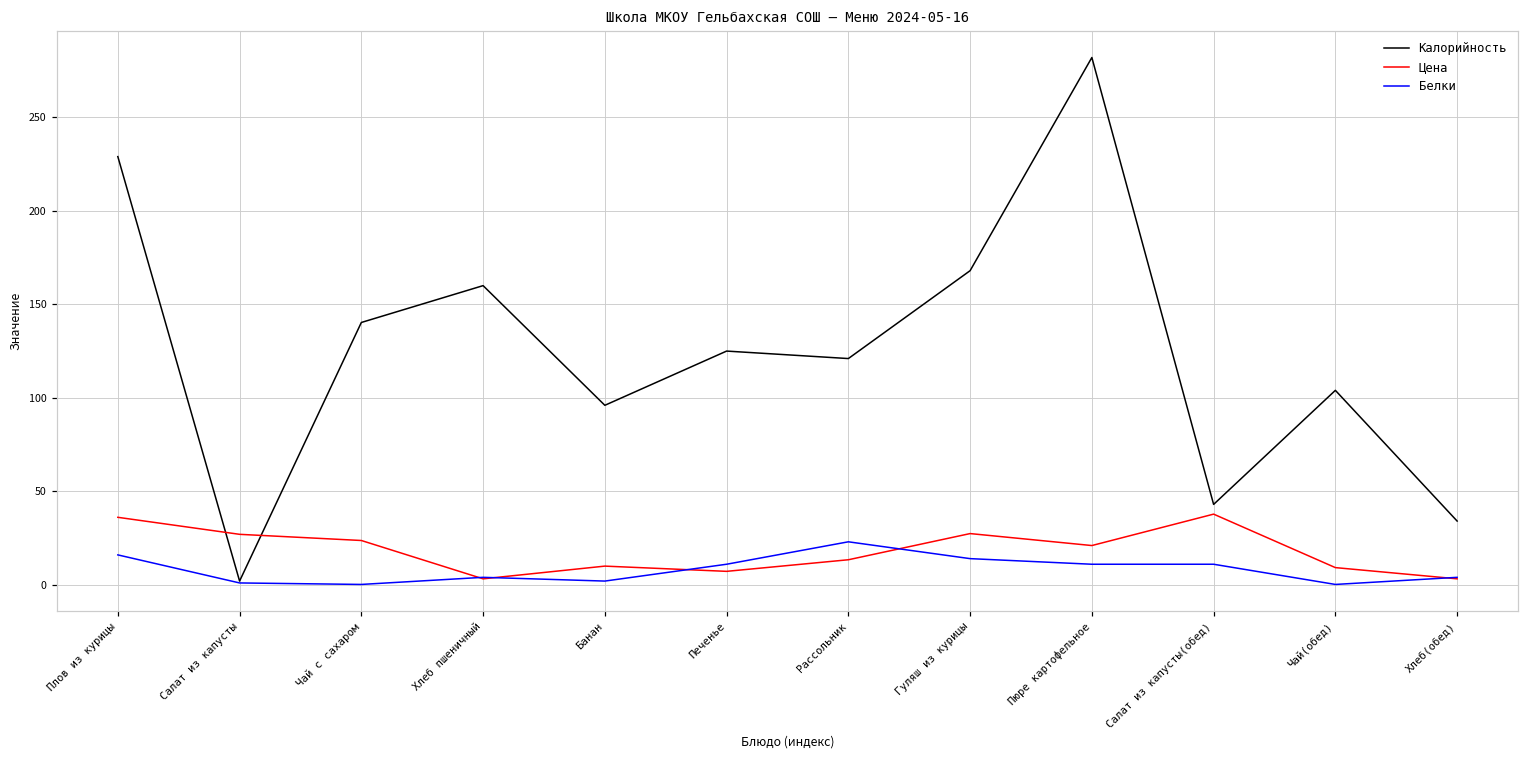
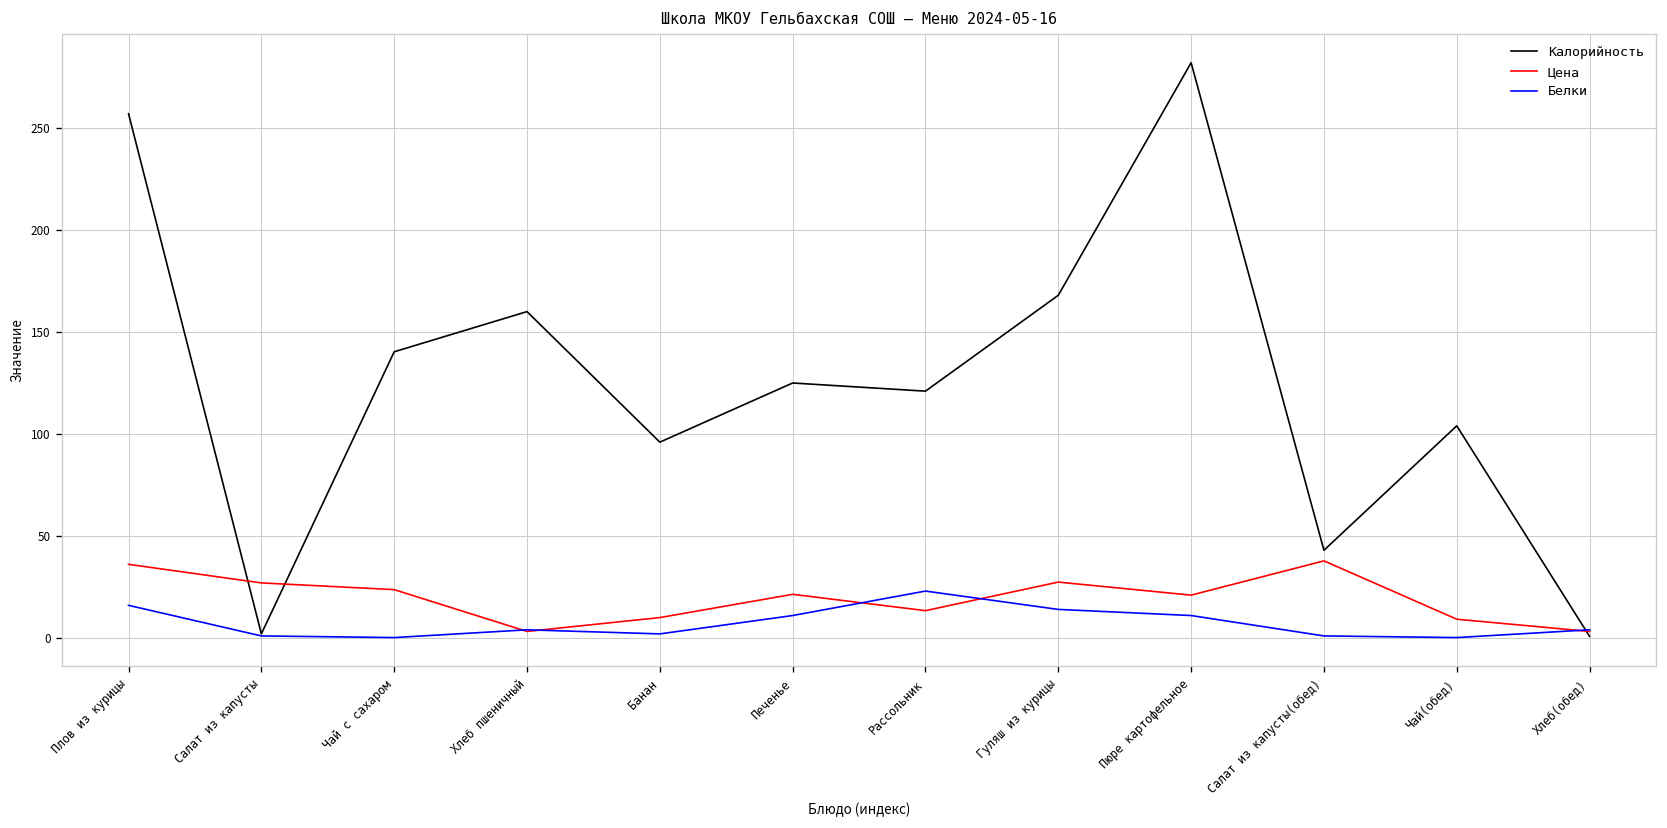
Калорийность, Плов из курицы: 229 -> 257
Цена, Печенье: 7 -> 21
Белки, Салат из капусты(обед): 11 -> 1
Калорийность, Хлеб(обед): 34 -> 1
